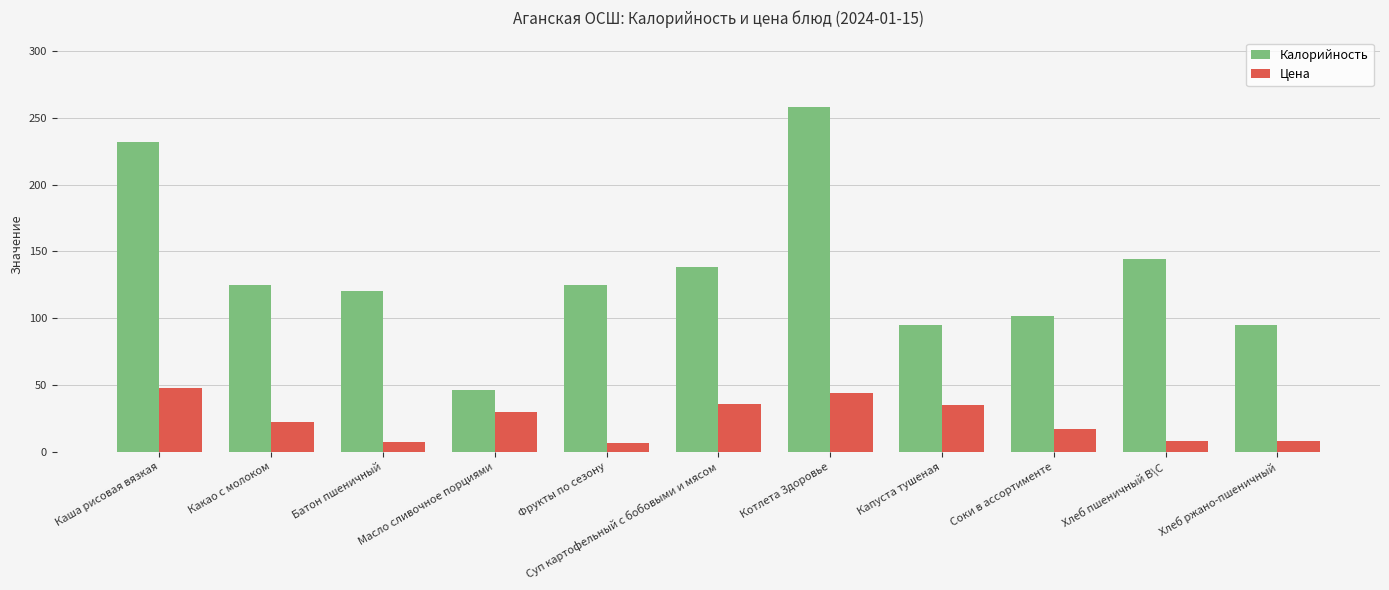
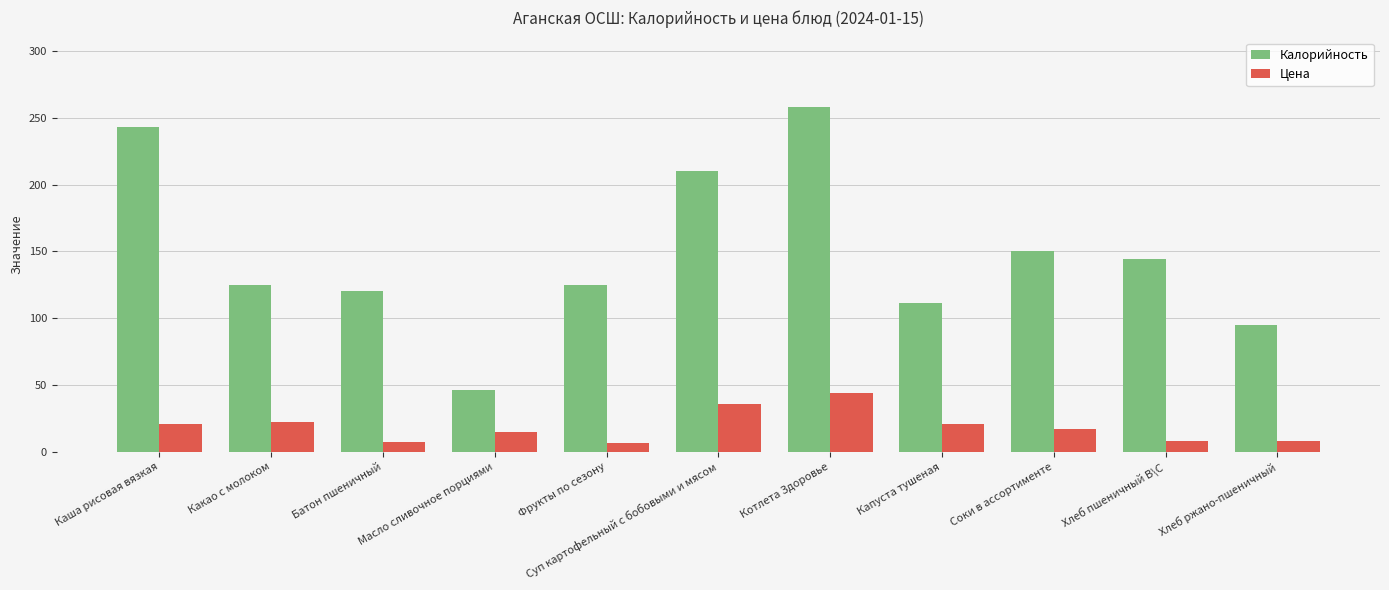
Калорийность, Каша рисовая вязкая: 232 -> 243
Цена, Каша рисовая вязкая: 48 -> 21
Цена, Масло сливочное порциями: 30 -> 15
Калорийность, Суп картофельный с бобовыми и мясом: 138 -> 210
Калорийность, Капуста тушеная: 95 -> 111
Цена, Капуста тушеная: 35 -> 21
Калорийность, Соки в ассортименте: 102 -> 150
